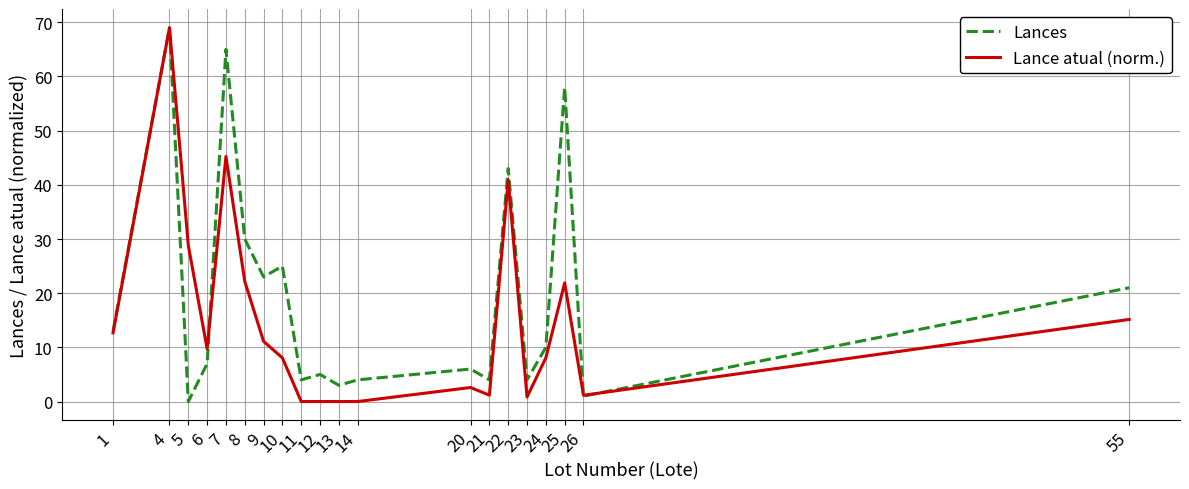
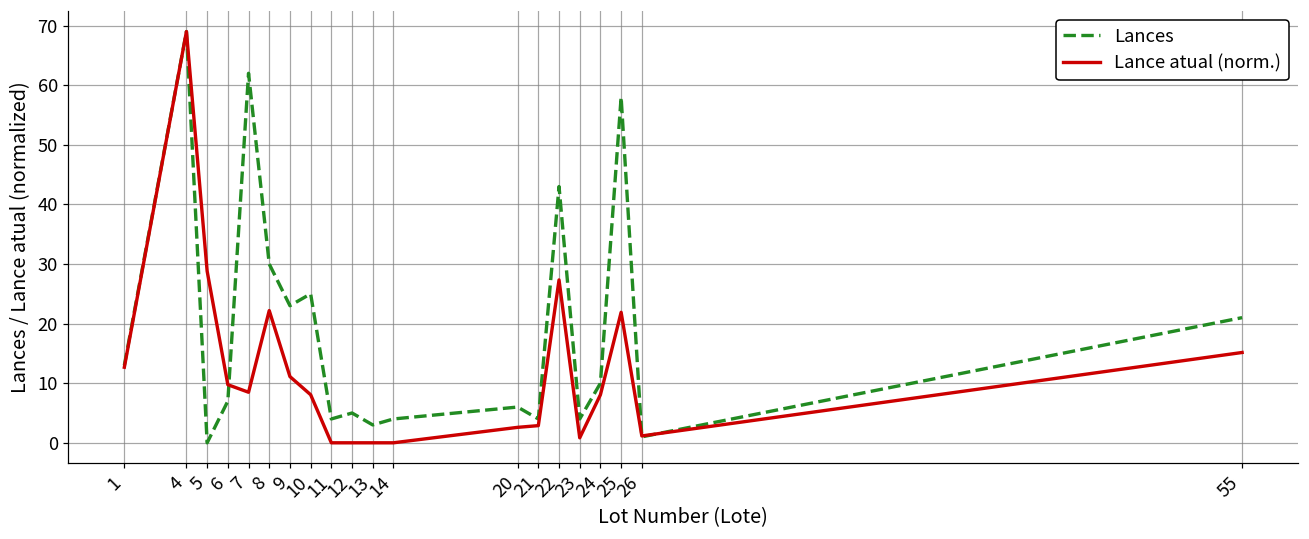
Lances, 7: 65 -> 62
Lance atual (norm.), 7: 45 -> 8
Lance atual (norm.), 21: 1 -> 3
Lance atual (norm.), 22: 41 -> 27
